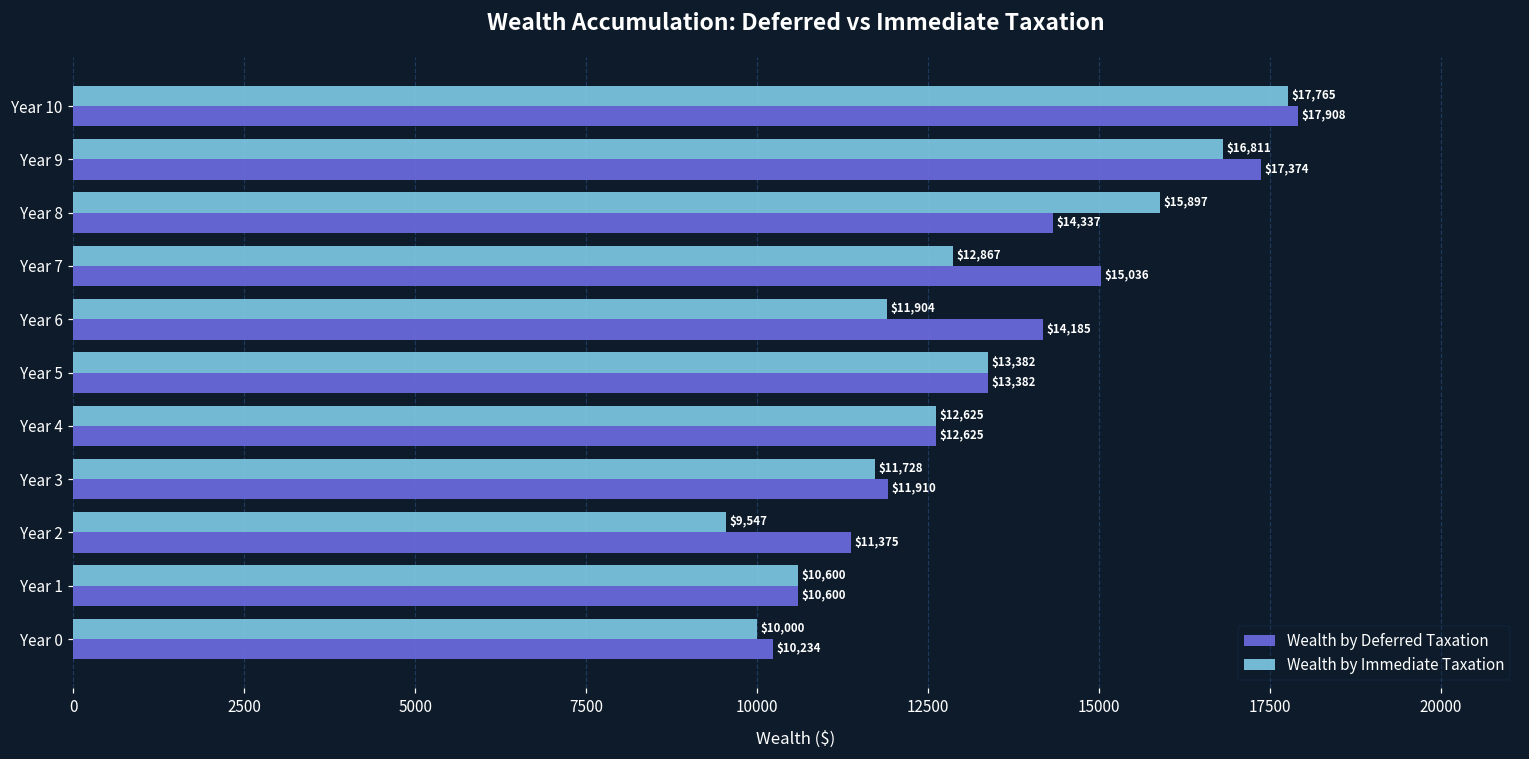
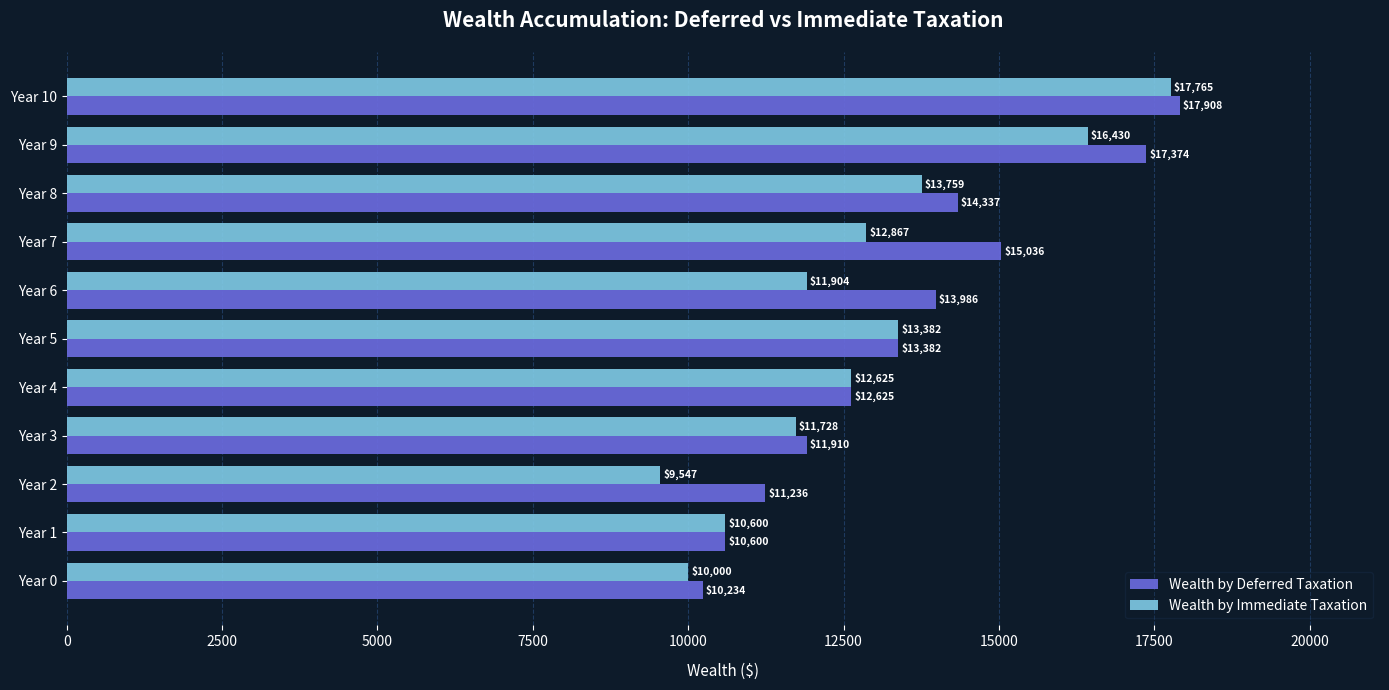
Wealth by Immediate Taxation, Year 9: $16,811 -> $16,430
Wealth by Immediate Taxation, Year 8: $15,897 -> $13,759
Wealth by Deferred Taxation, Year 6: $14,185 -> $13,986
Wealth by Deferred Taxation, Year 2: $11,375 -> $11,236
